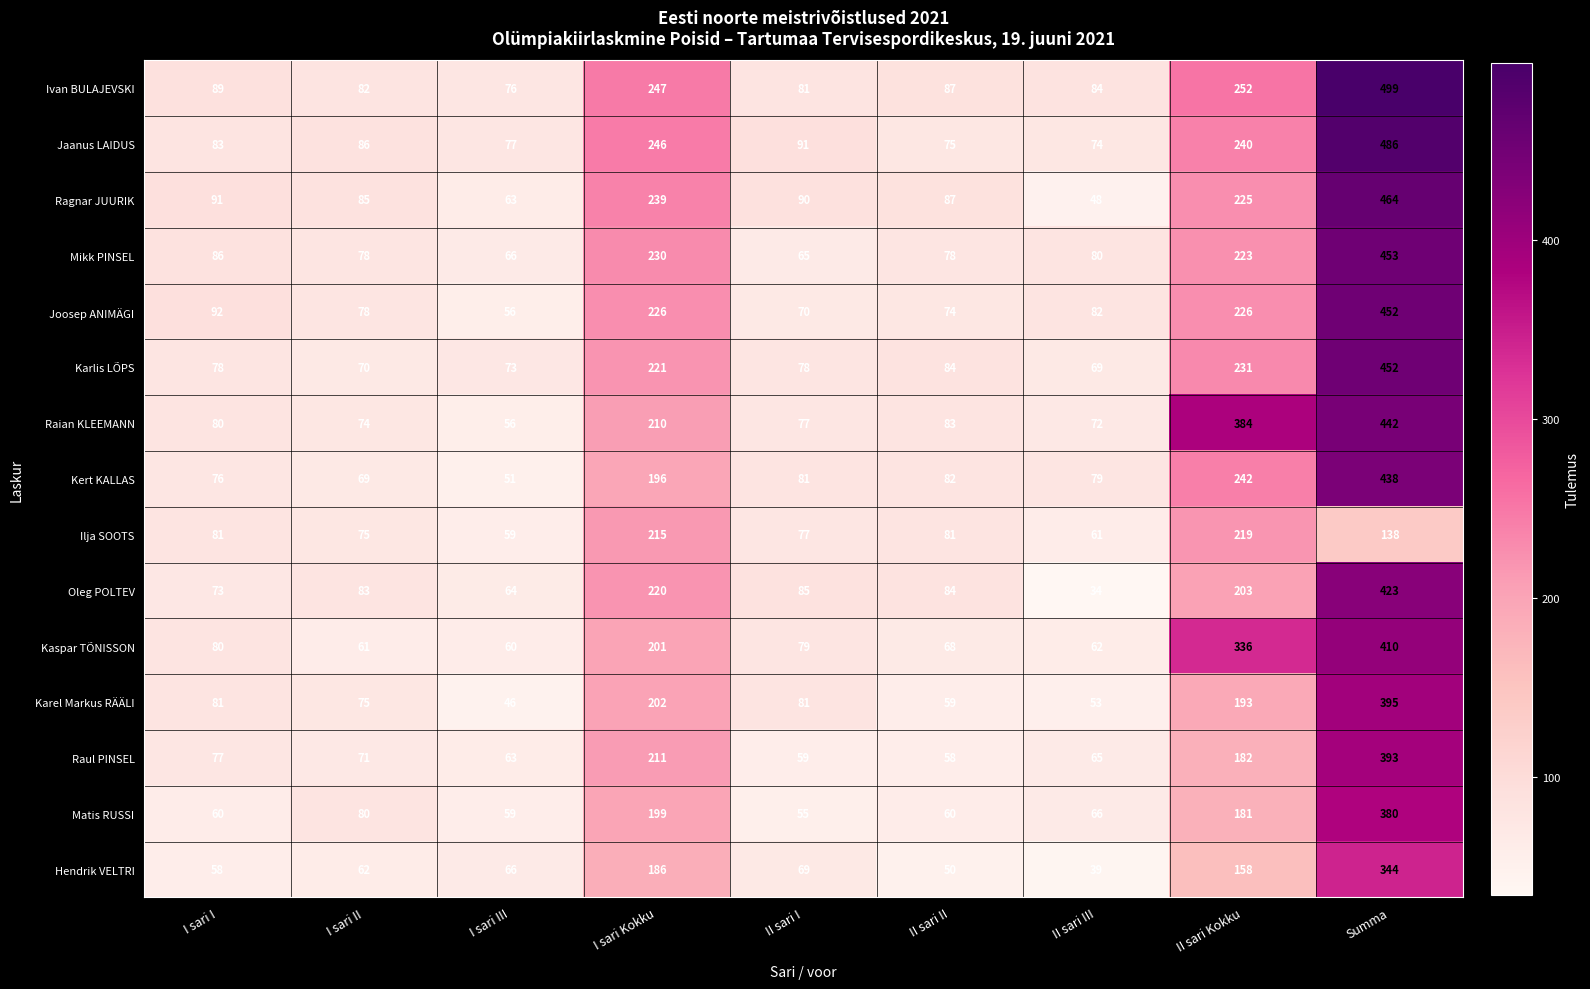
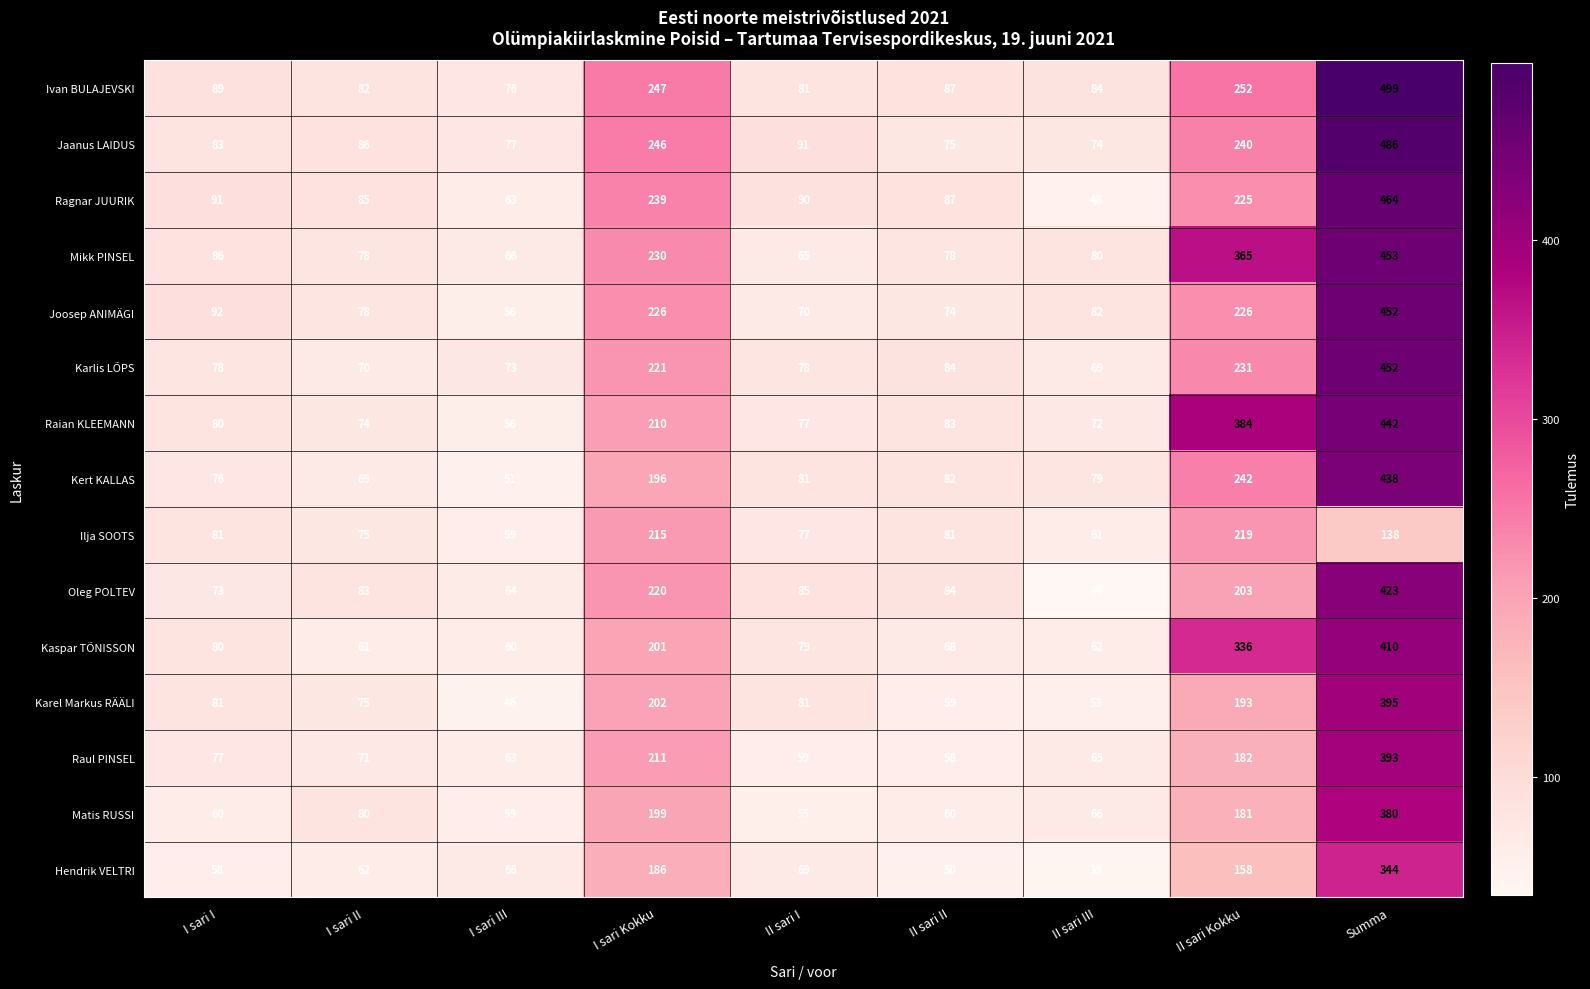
Mikk PINSEL, II sari Kokku: 223 -> 365
